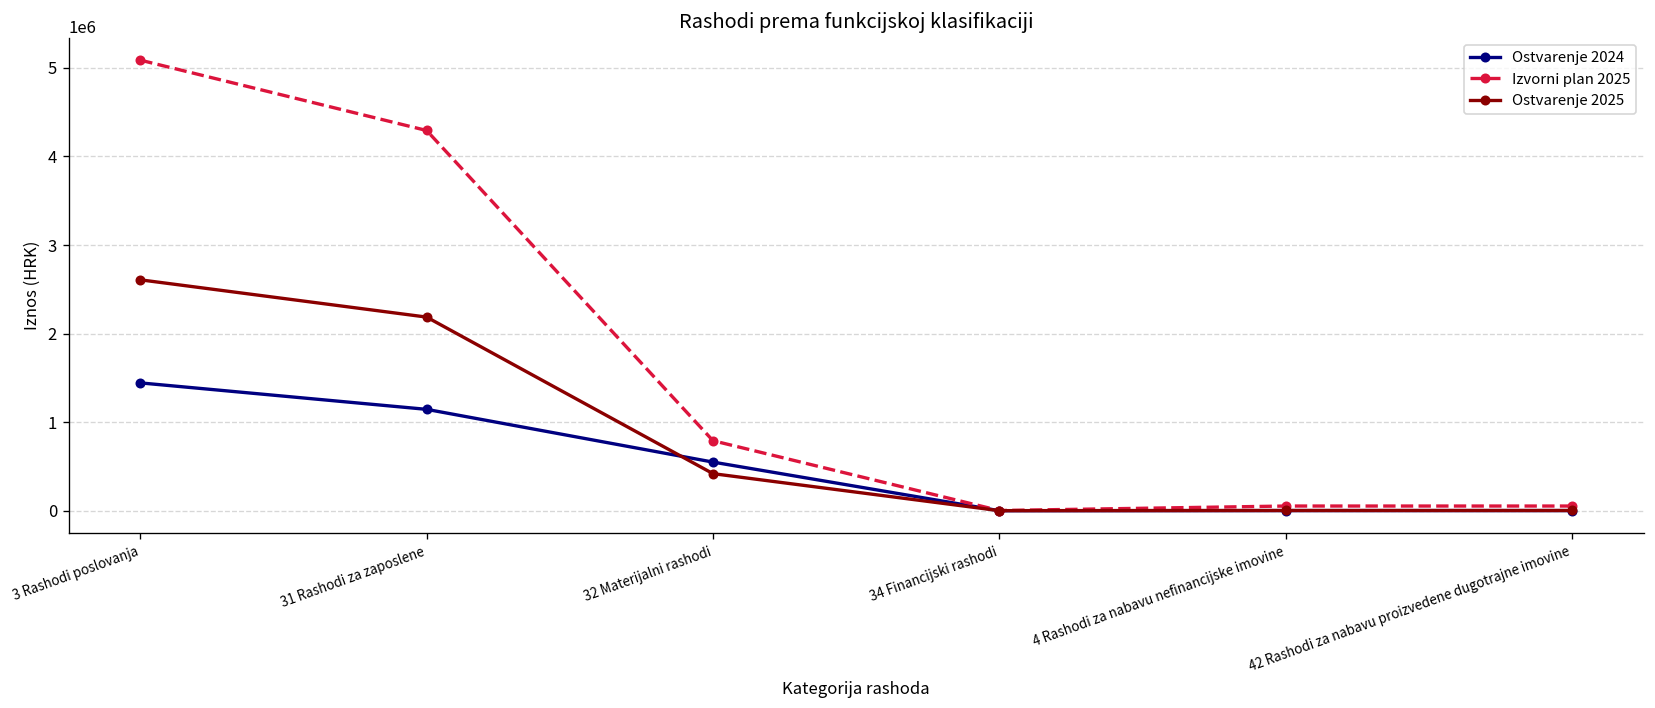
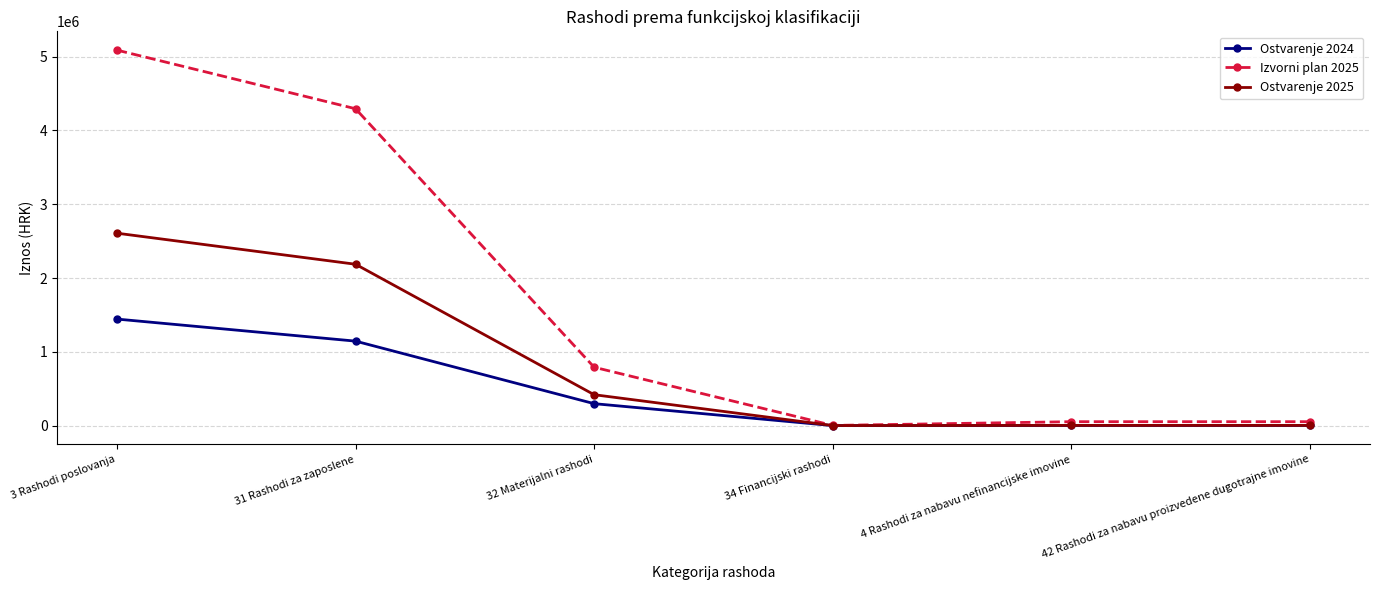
Ostvarenje 2024, 32 Materijalni rashodi: 500000 -> 300000
